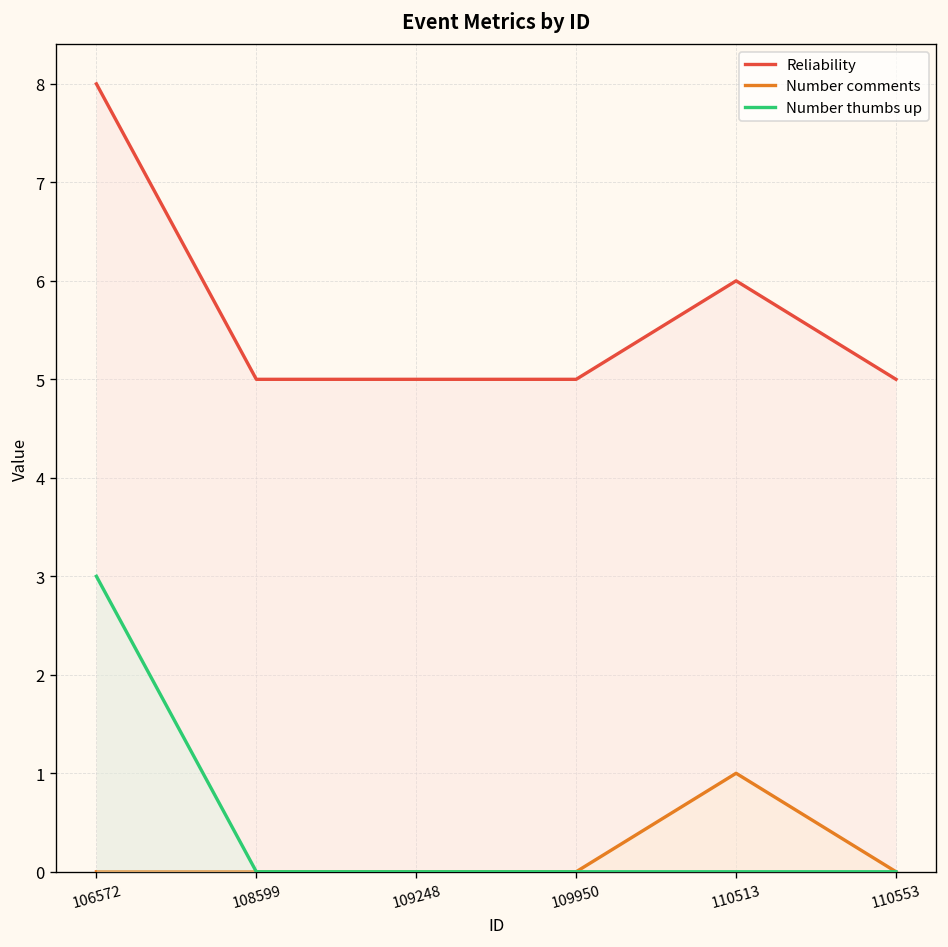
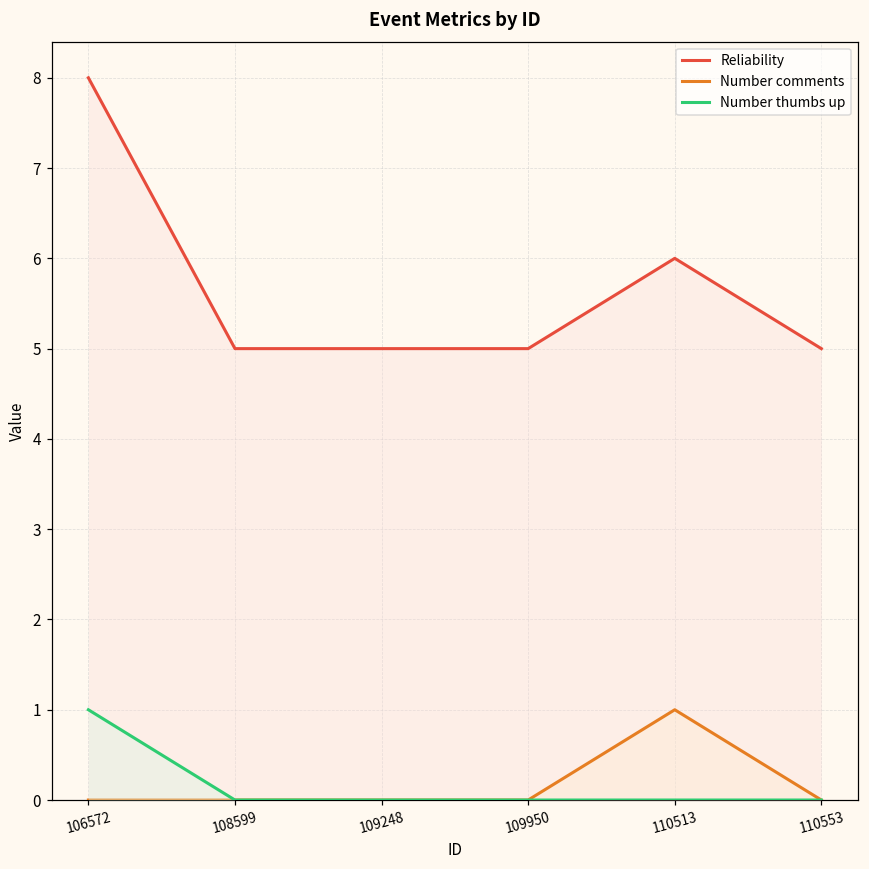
Number thumbs up, 106572: 3 -> 1
